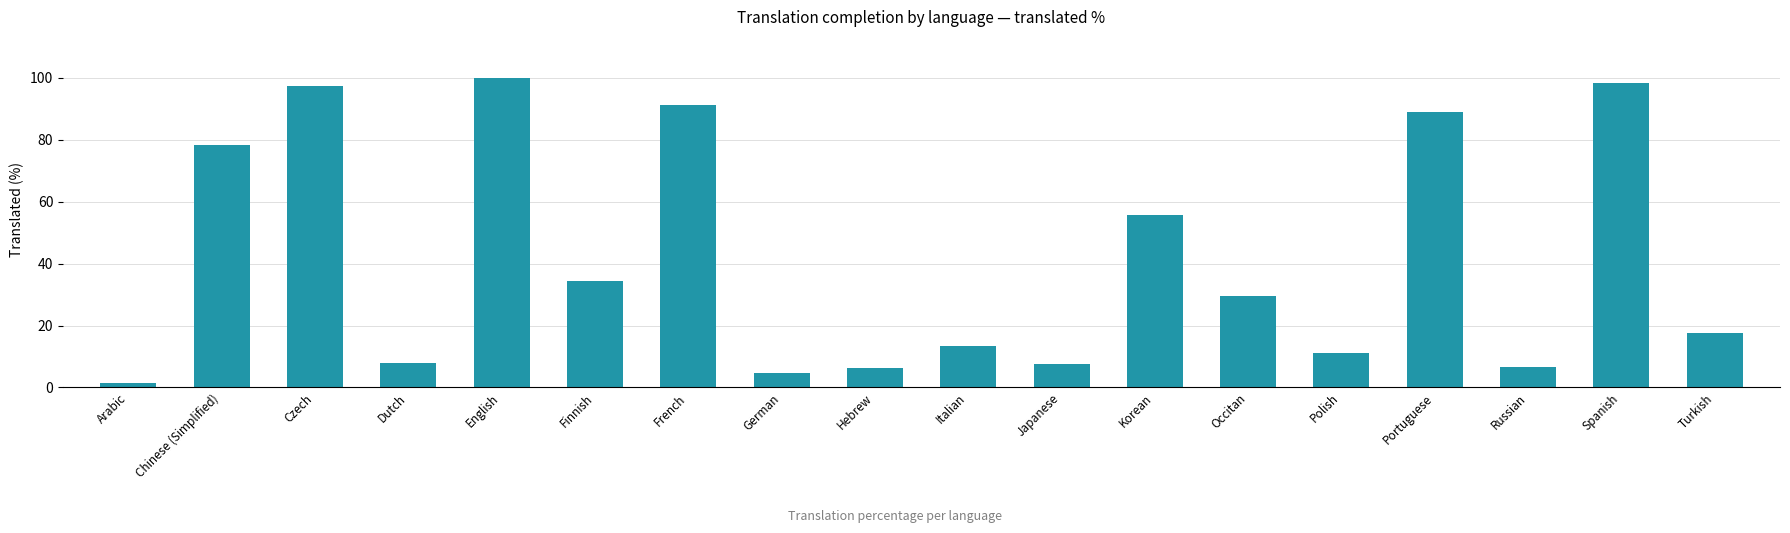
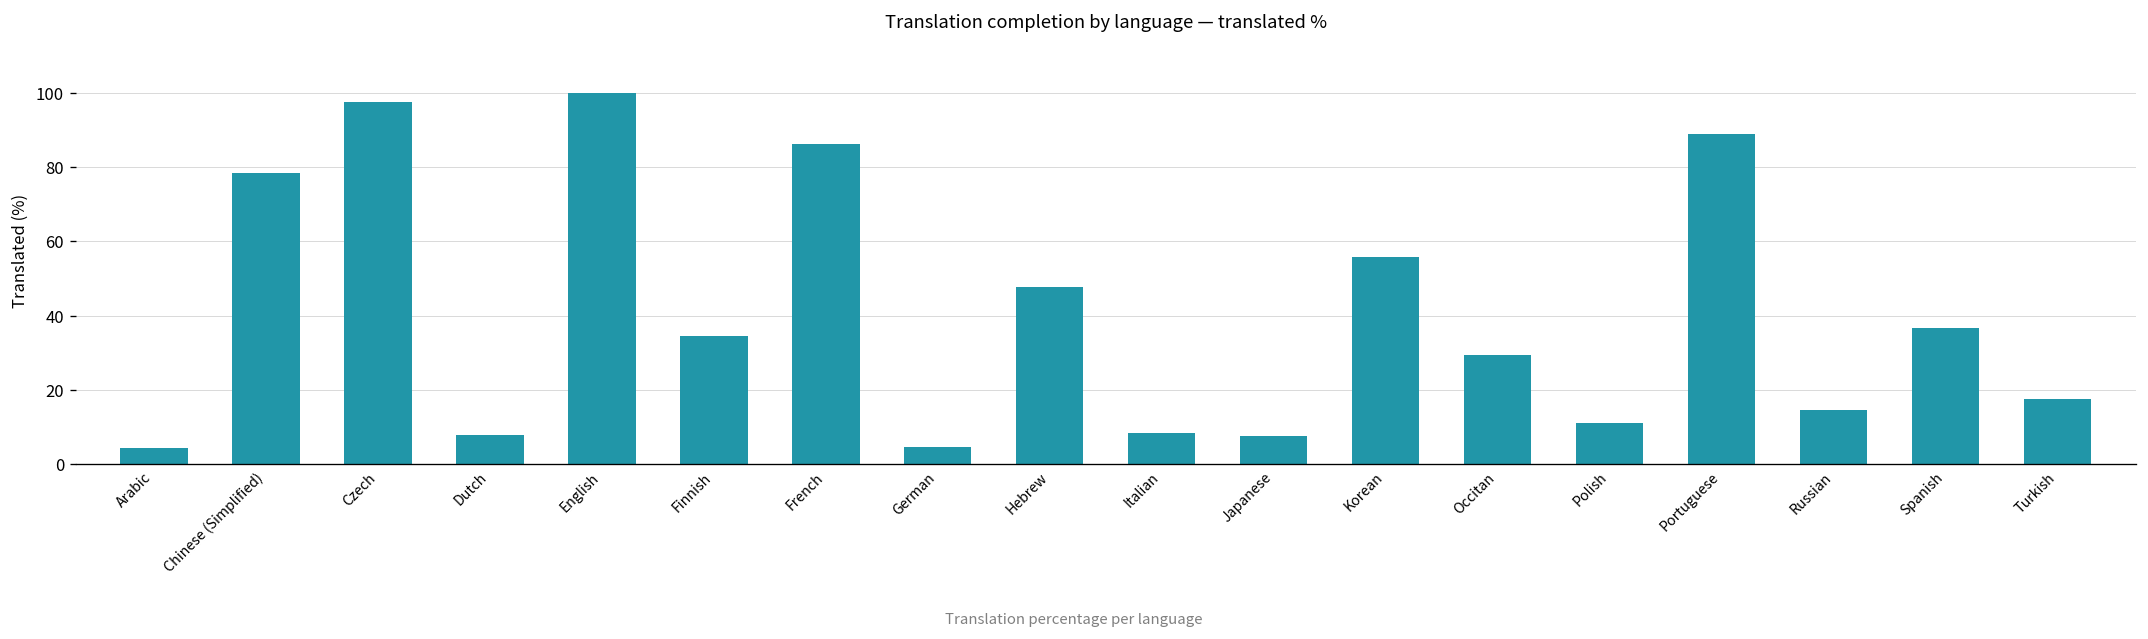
Arabic: 1 -> 4
French: 91 -> 86
Hebrew: 6 -> 48
Italian: 14 -> 9
Russian: 7 -> 15
Spanish: 98 -> 37
